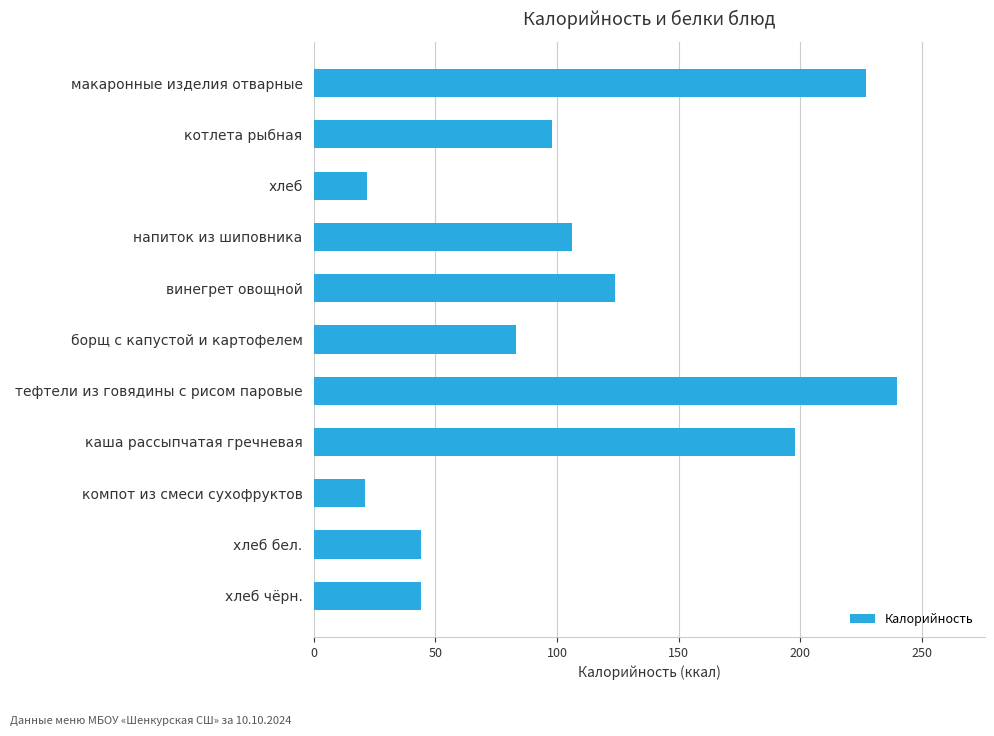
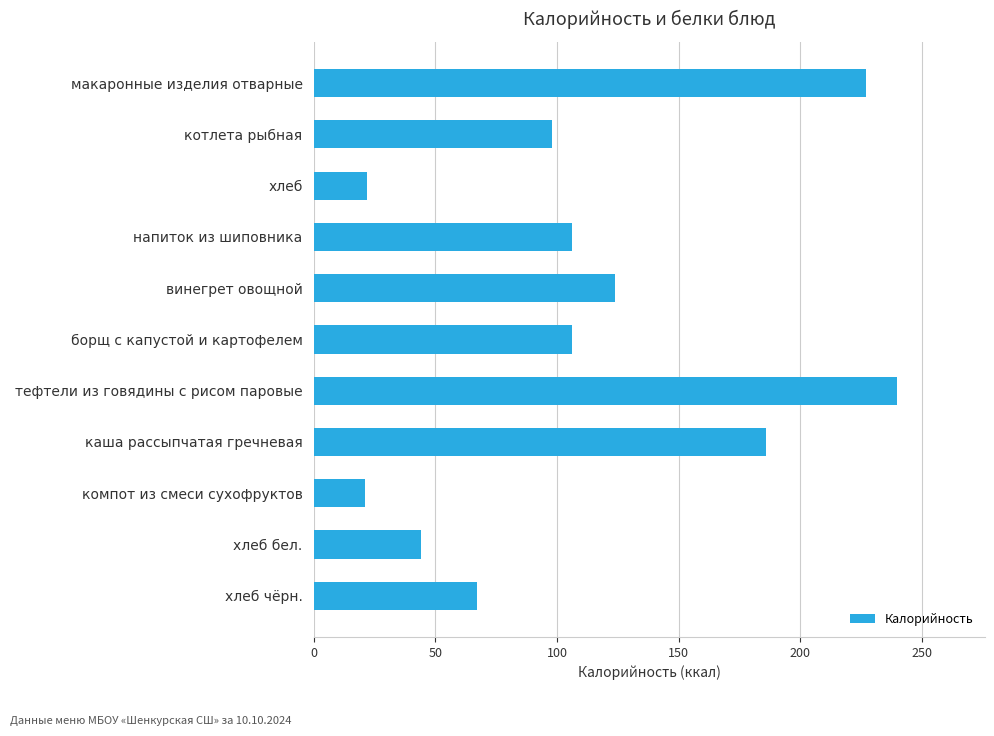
борщ с капустой и картофелем: 83 -> 106
каша рассыпчатая гречневая: 198 -> 186
хлеб чёрн.: 44 -> 67
